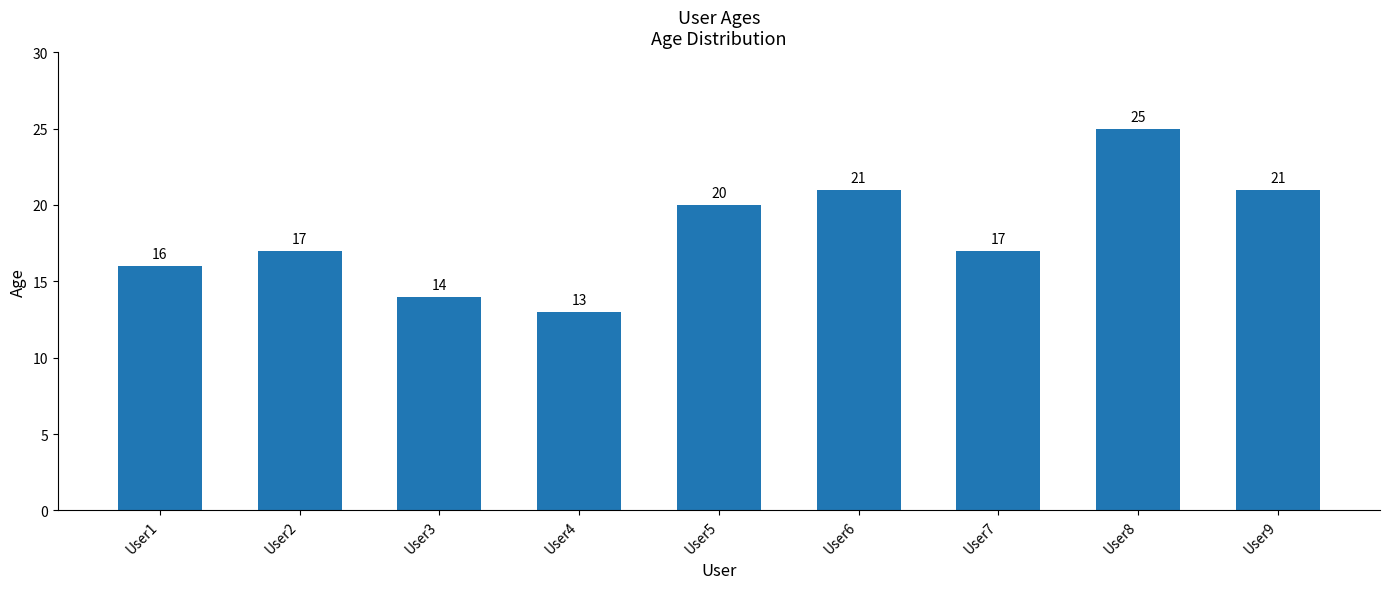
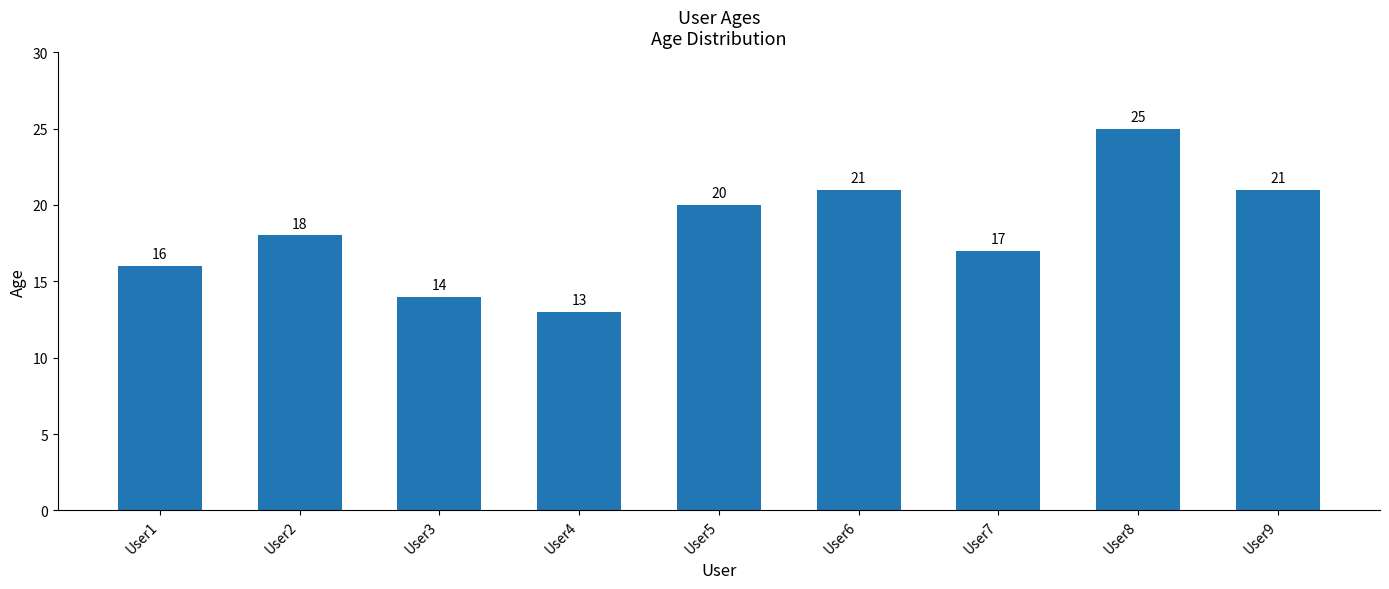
User2: 17 -> 18
